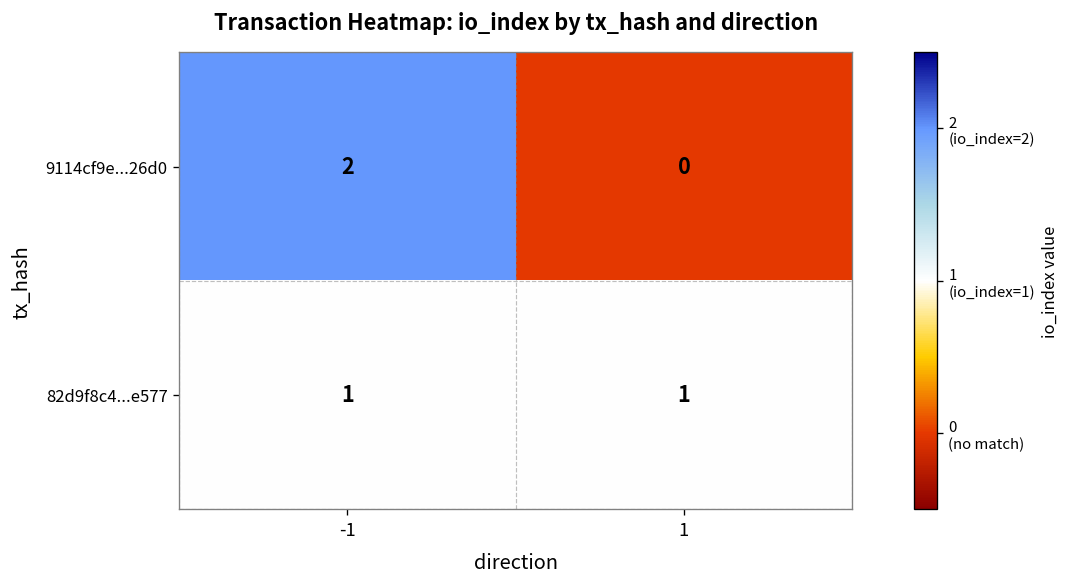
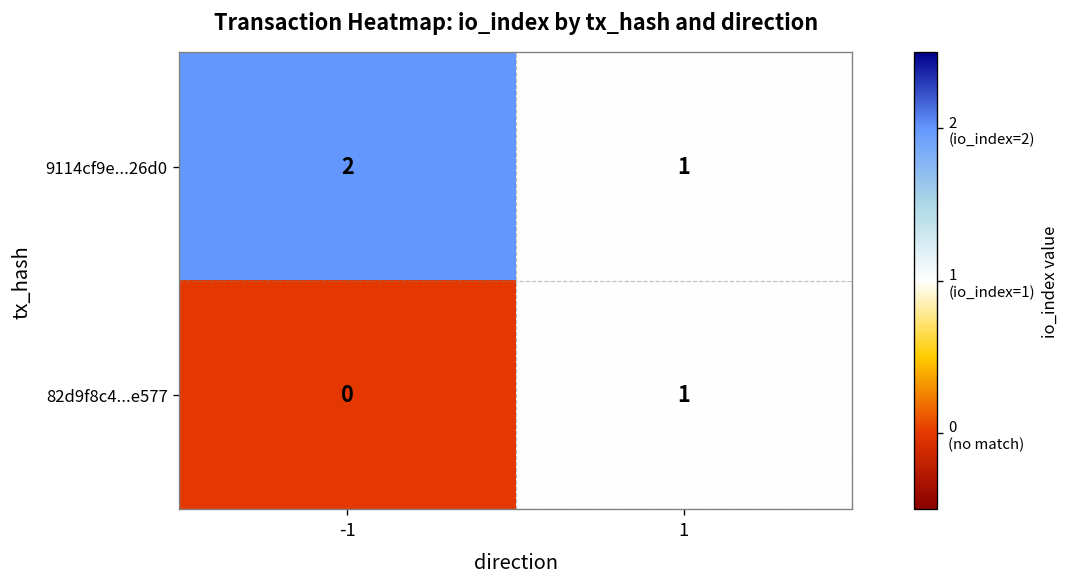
9114cf9e...26d0, 1: 0 -> 1
82d9f8c4...e577, -1: 1 -> 0
